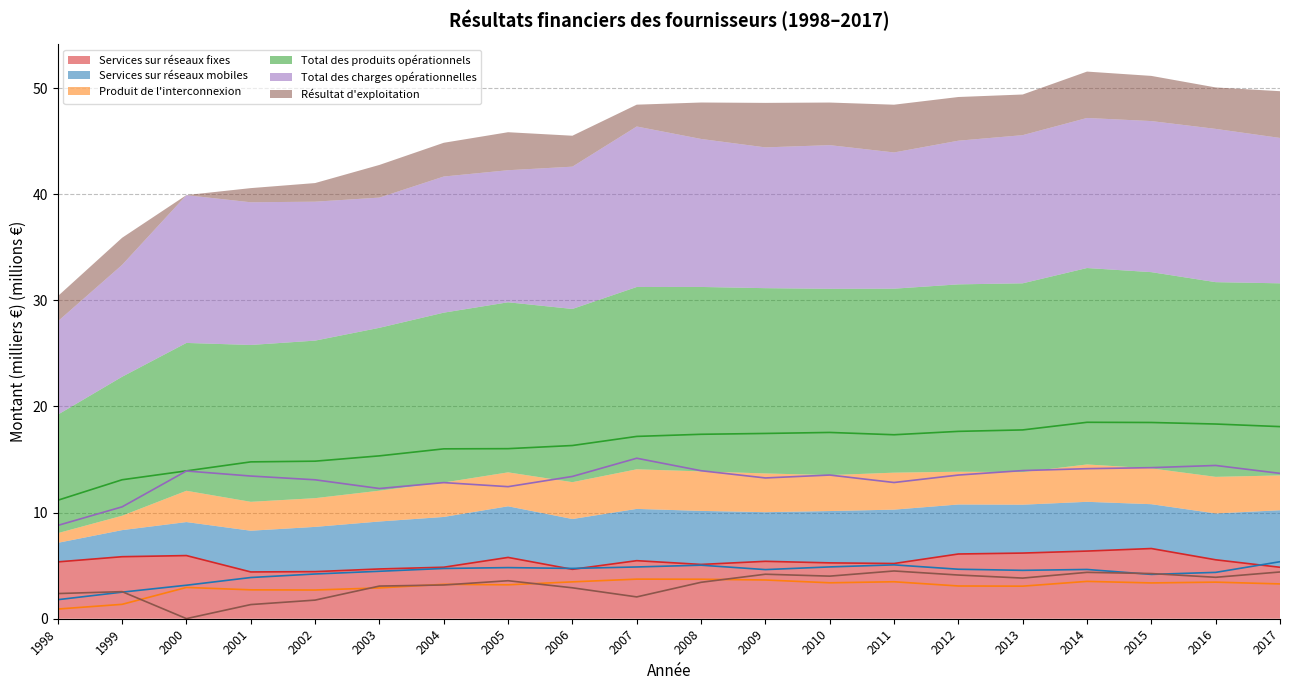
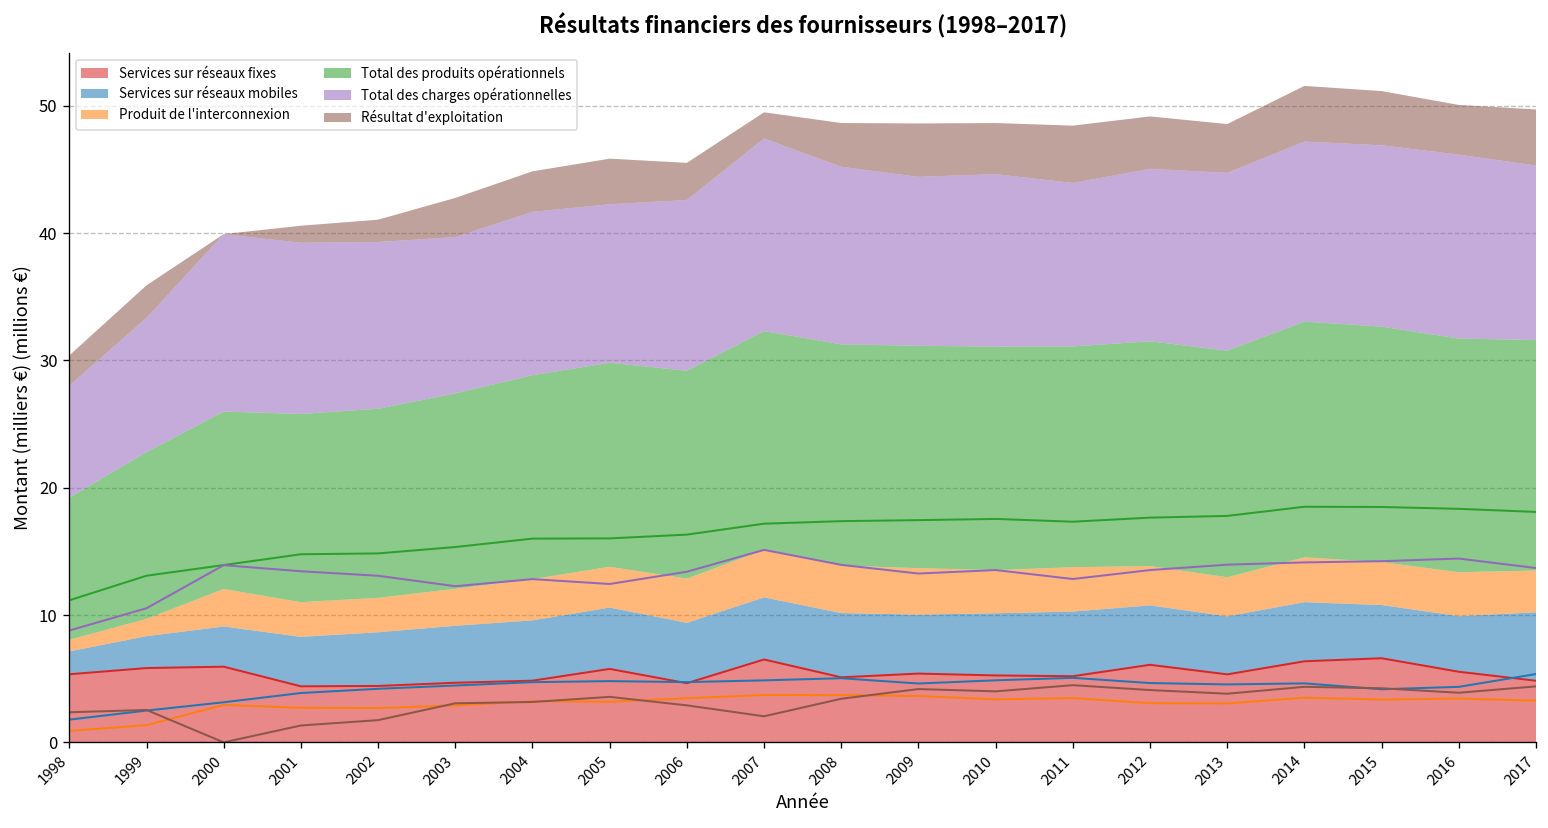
Services sur réseaux fixes, 2007: 5.5 -> 6.5
Services sur réseaux fixes, 2013: 6.2 -> 5.3
